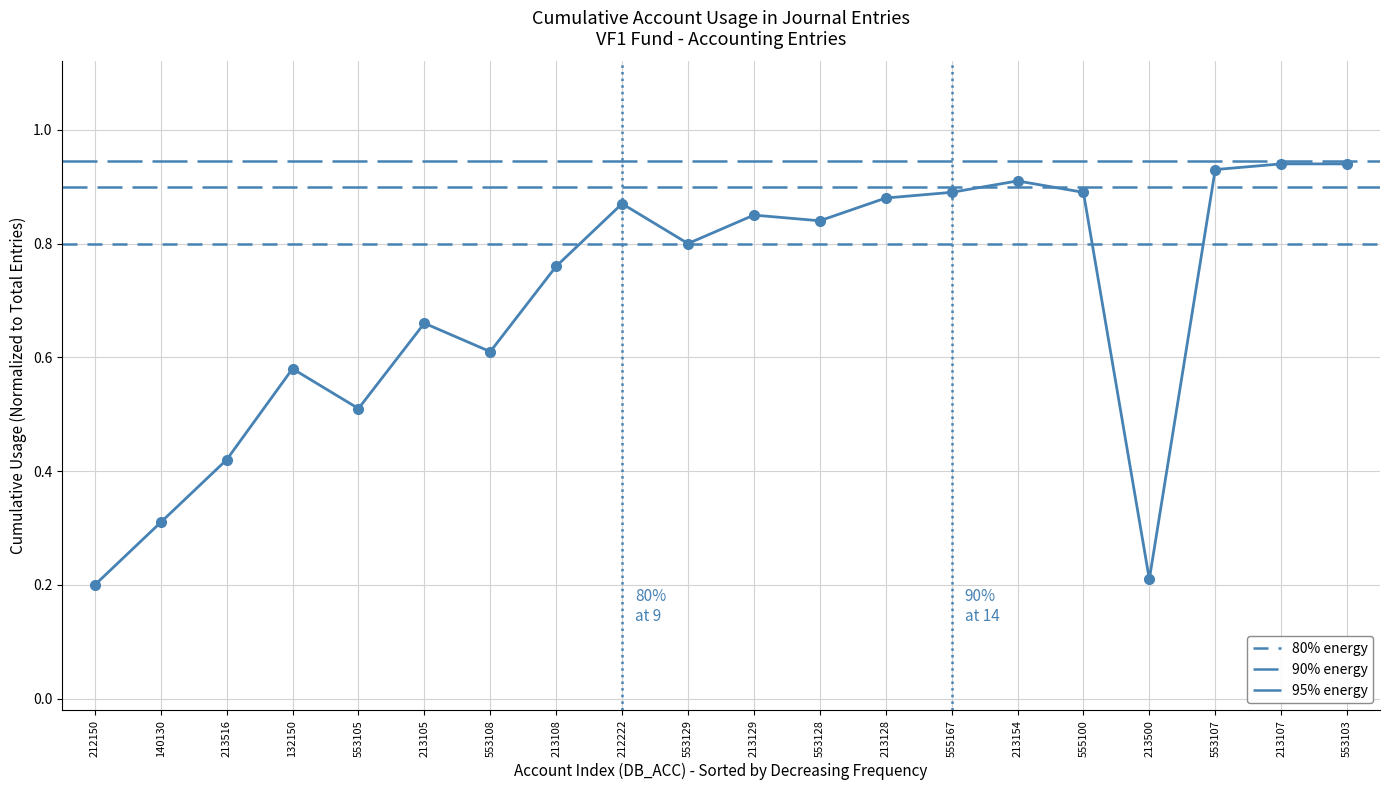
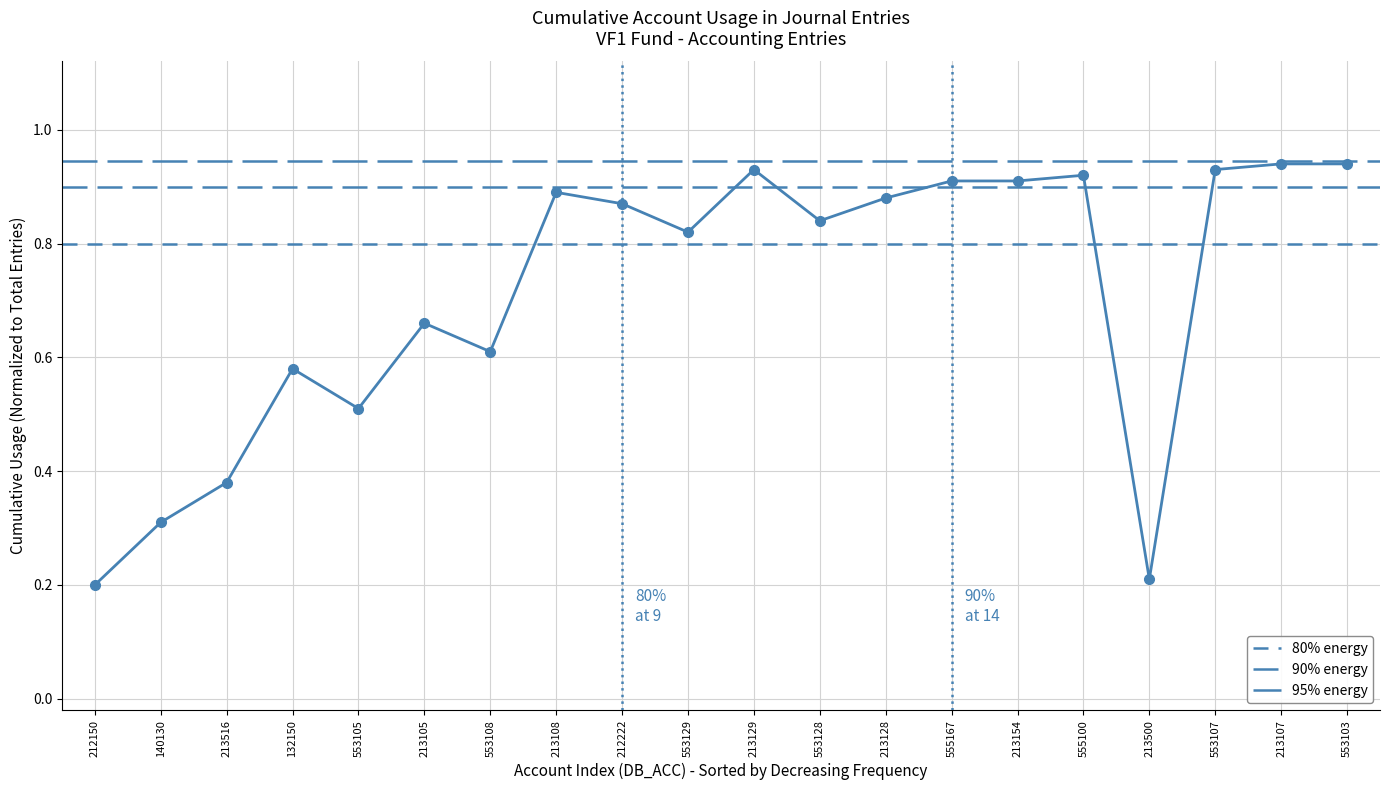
213516: 0.42 -> 0.38
213108: 0.76 -> 0.89
553129: 0.80 -> 0.82
213129: 0.85 -> 0.93
555167: 0.89 -> 0.91
555100: 0.89 -> 0.92
